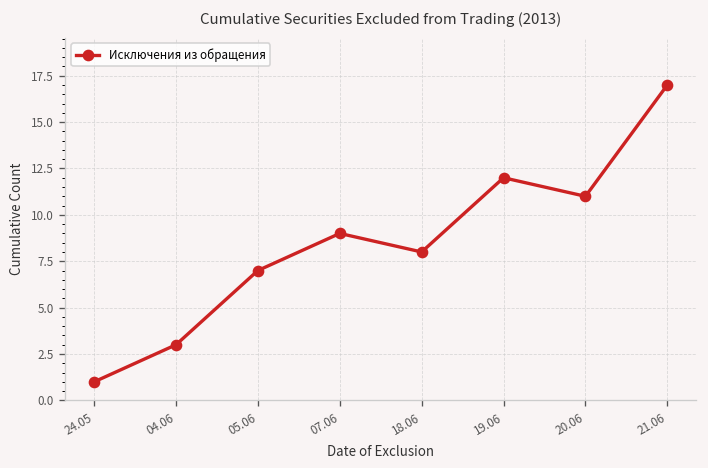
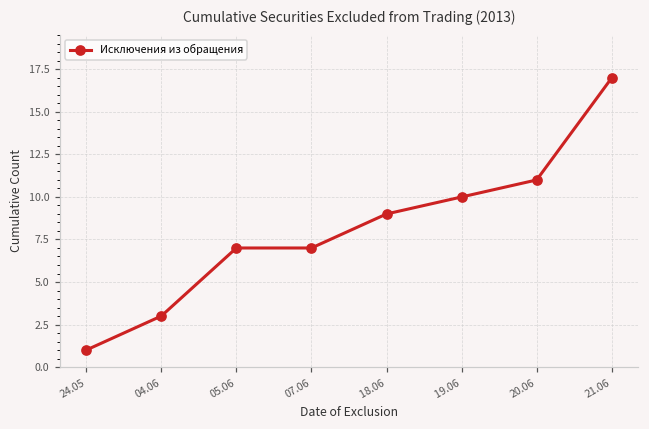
07.06: 9 -> 7
18.06: 8 -> 9
19.06: 12 -> 10
